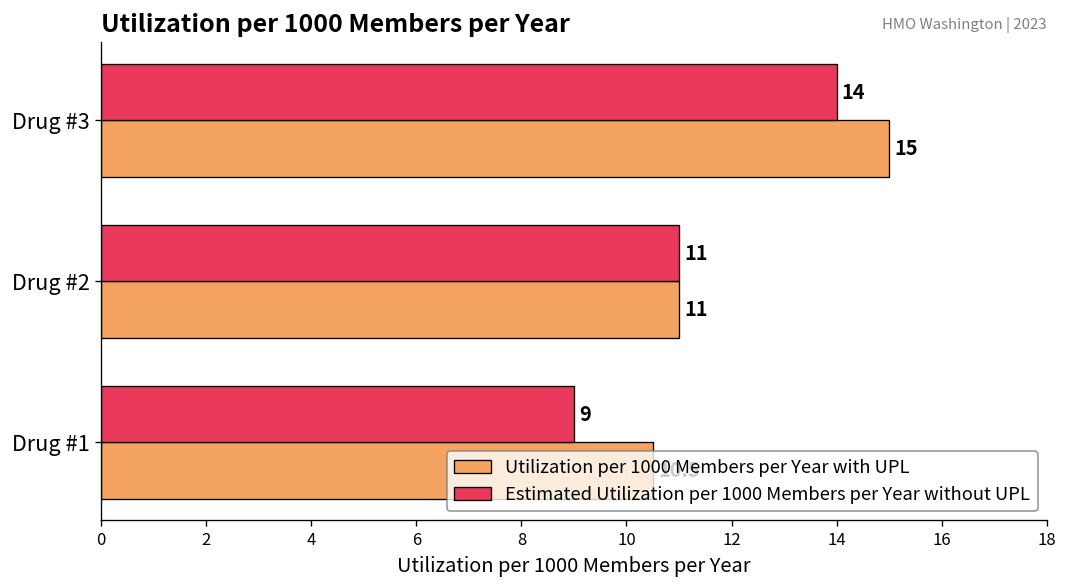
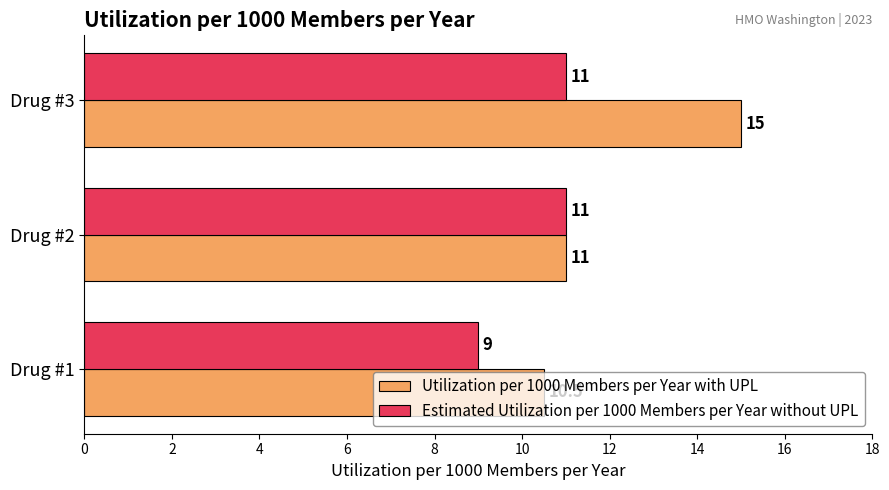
Estimated Utilization per 1000 Members per Year without UPL, Drug #3: 14 -> 11
